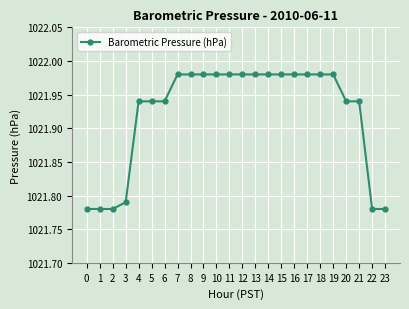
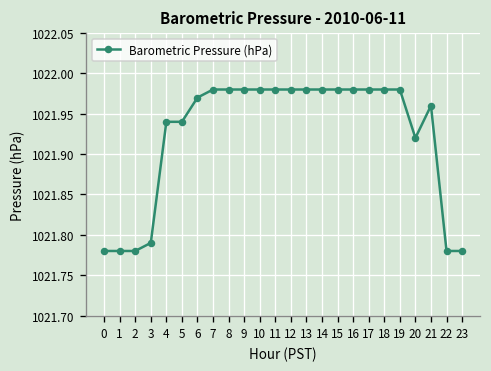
6: 1021.94 -> 1021.97
20: 1021.94 -> 1021.92
21: 1021.94 -> 1021.96
